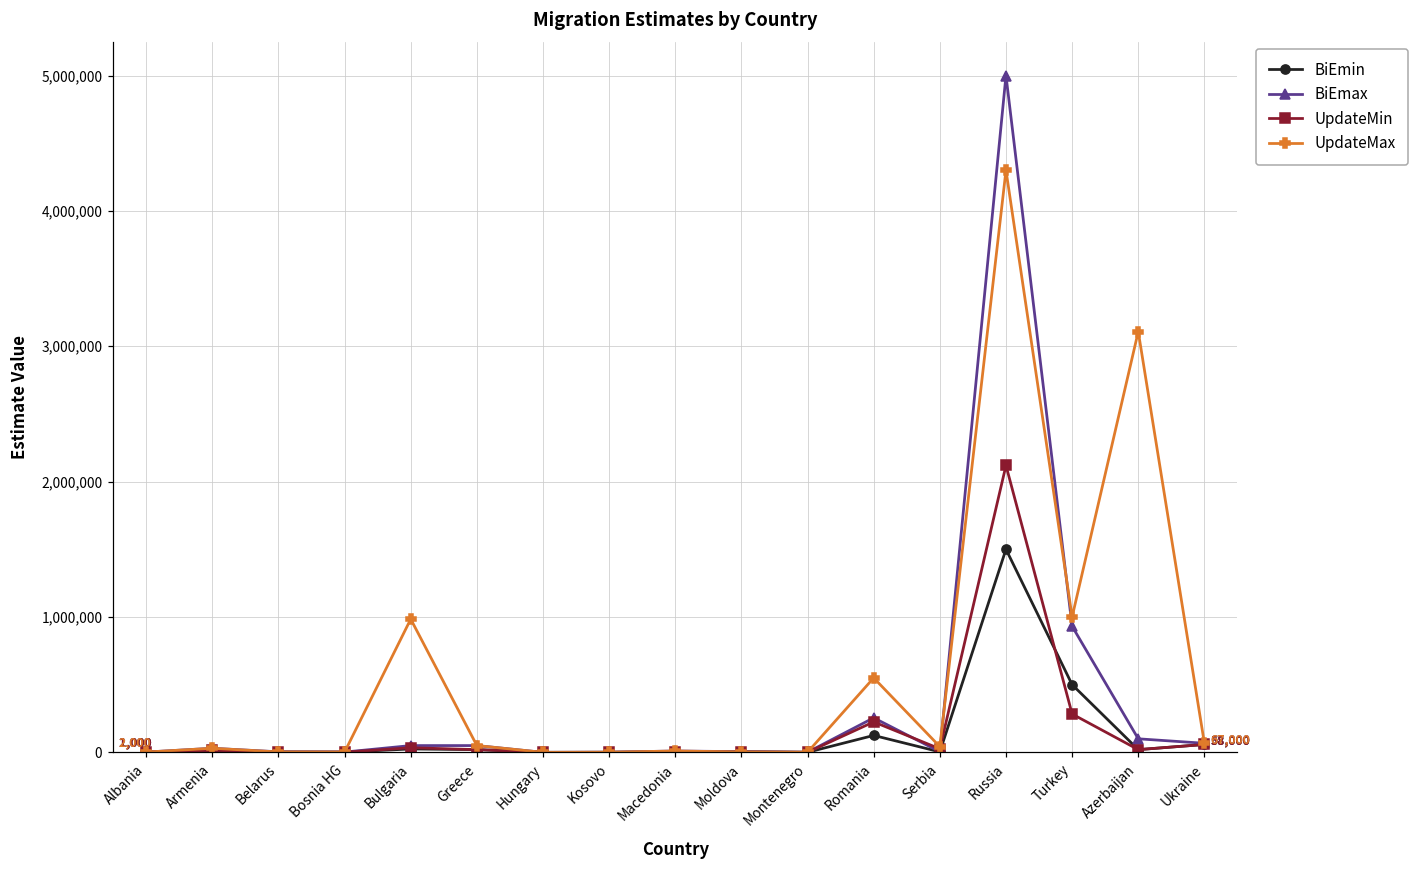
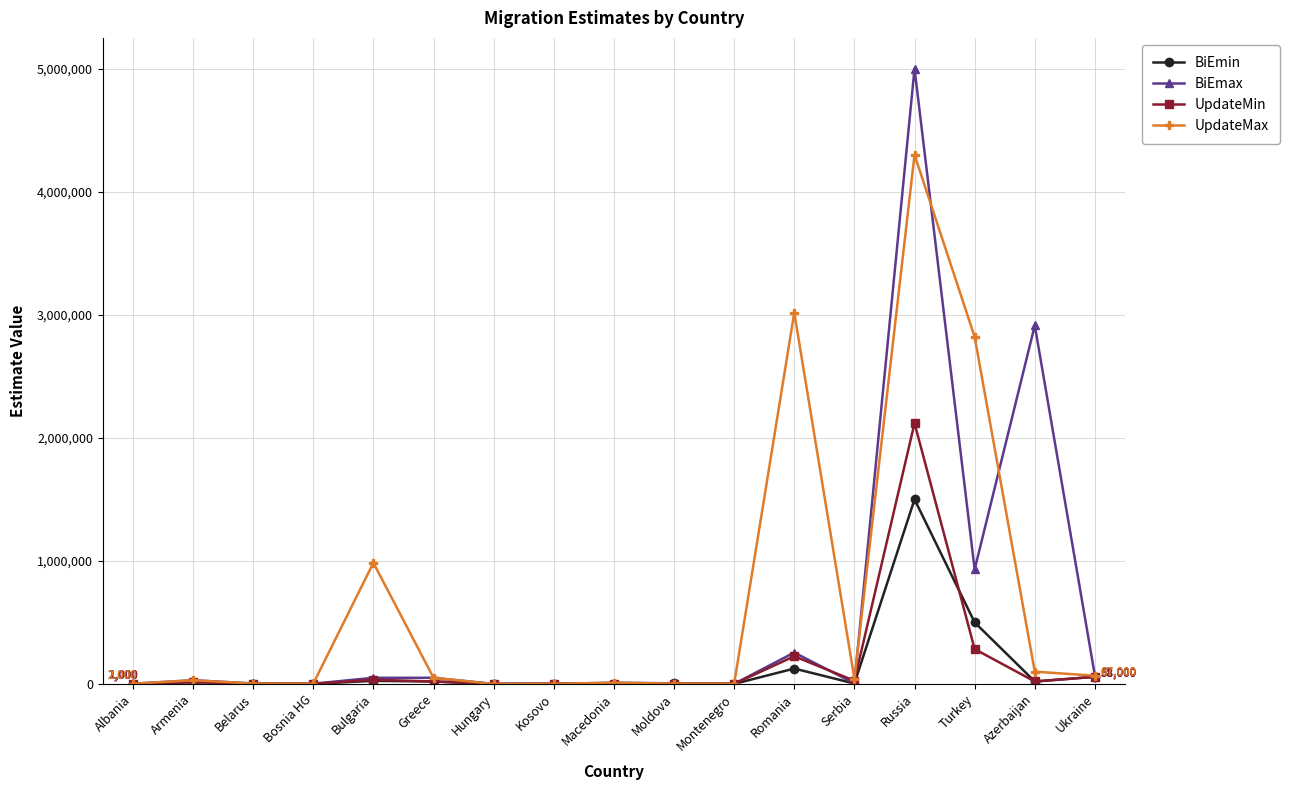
UpdateMax, Romania: 550,000 -> 3,020,000
UpdateMax, Turkey: 1,000,000 -> 2,820,000
BiEmax, Azerbaijan: 100,000 -> 2,910,000
UpdateMax, Azerbaijan: 3,110,000 -> 100,000
